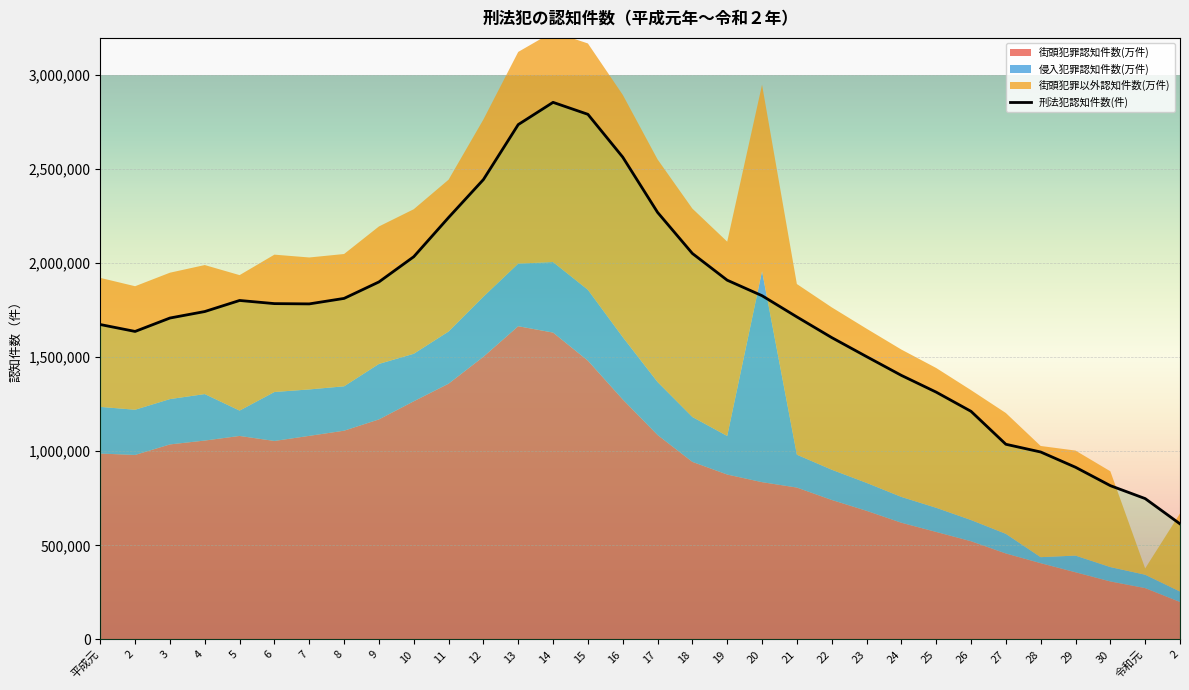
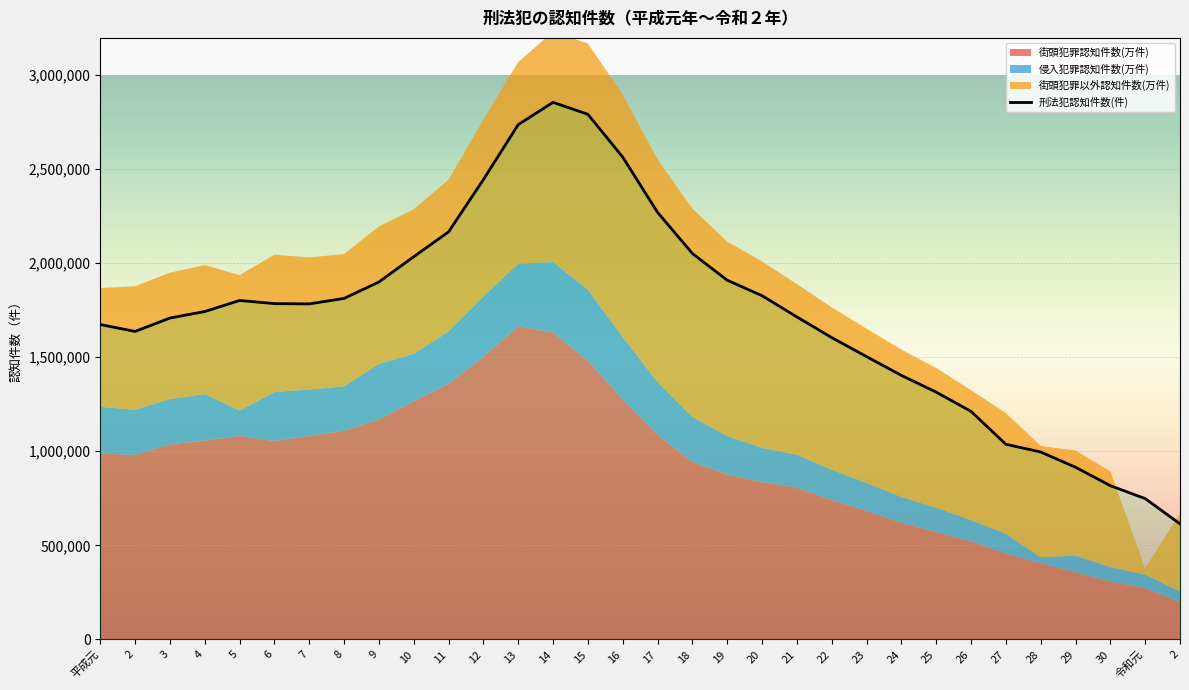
街頭犯罪以外認知件数(万件), 平成元: 690,000 -> 630,000
刑法犯認知件数(件), 11: 2,240,000 -> 2,170,000
街頭犯罪以外認知件数(万件), 13: 1,120,000 -> 1,070,000
侵入犯罪認知件数(万件), 20: 1,120,000 -> 180,000
